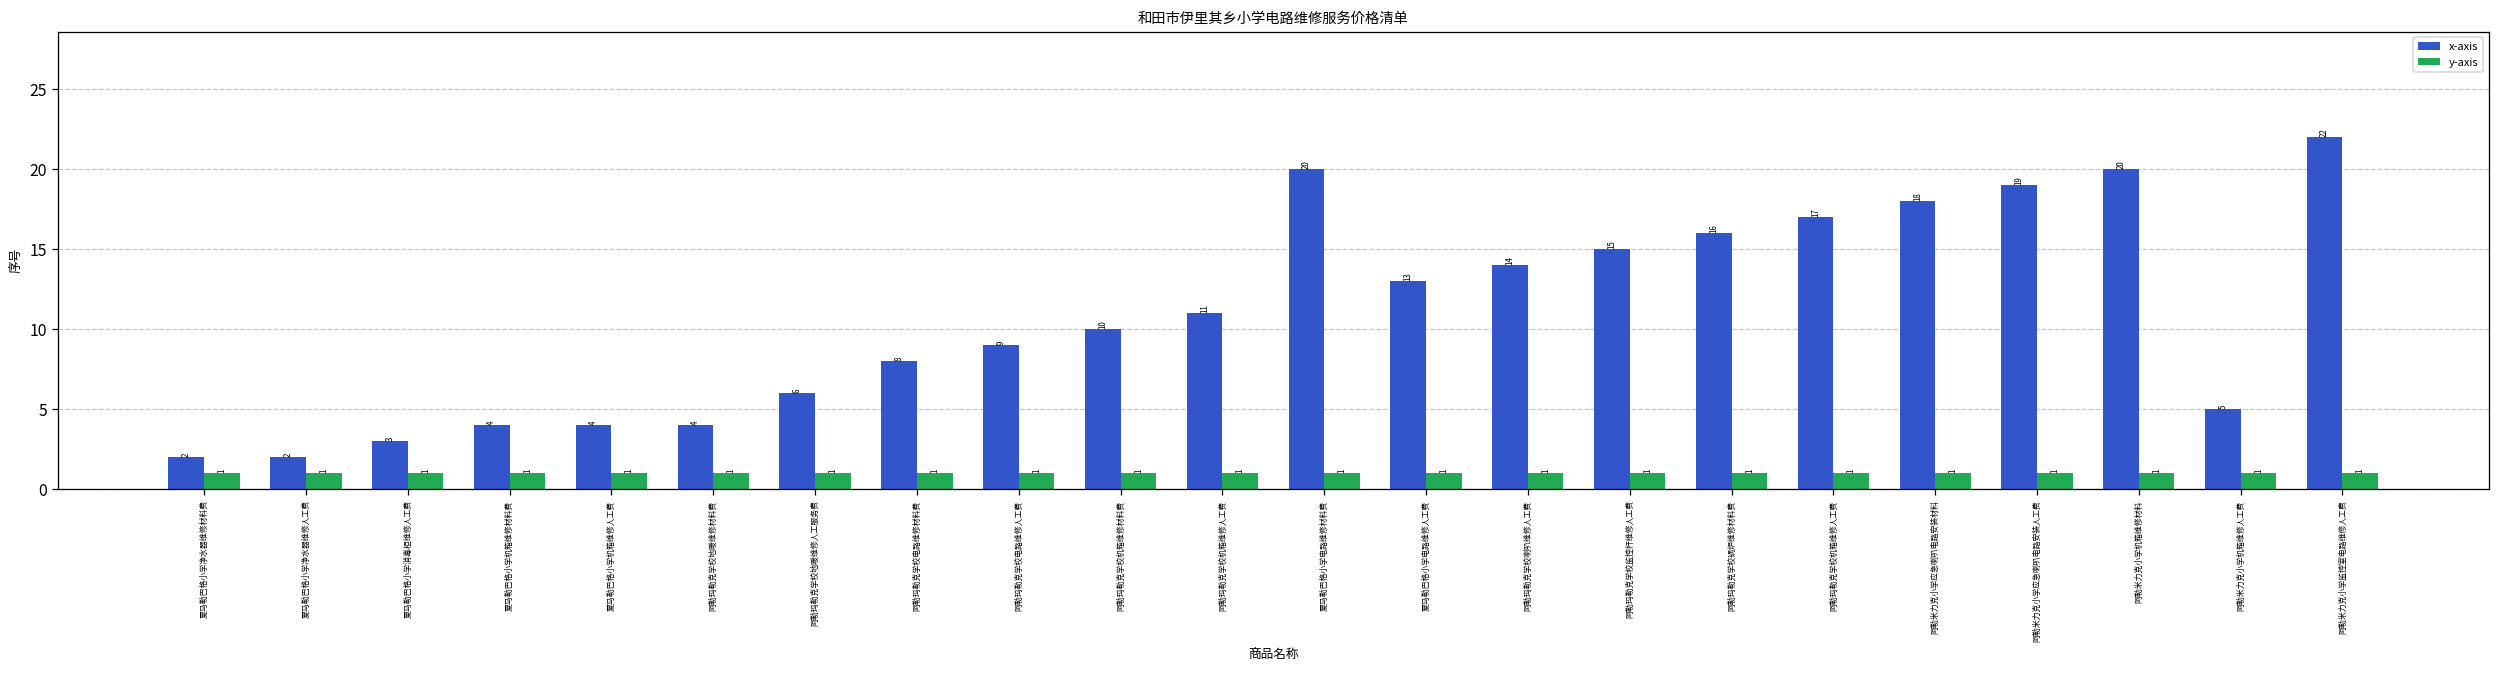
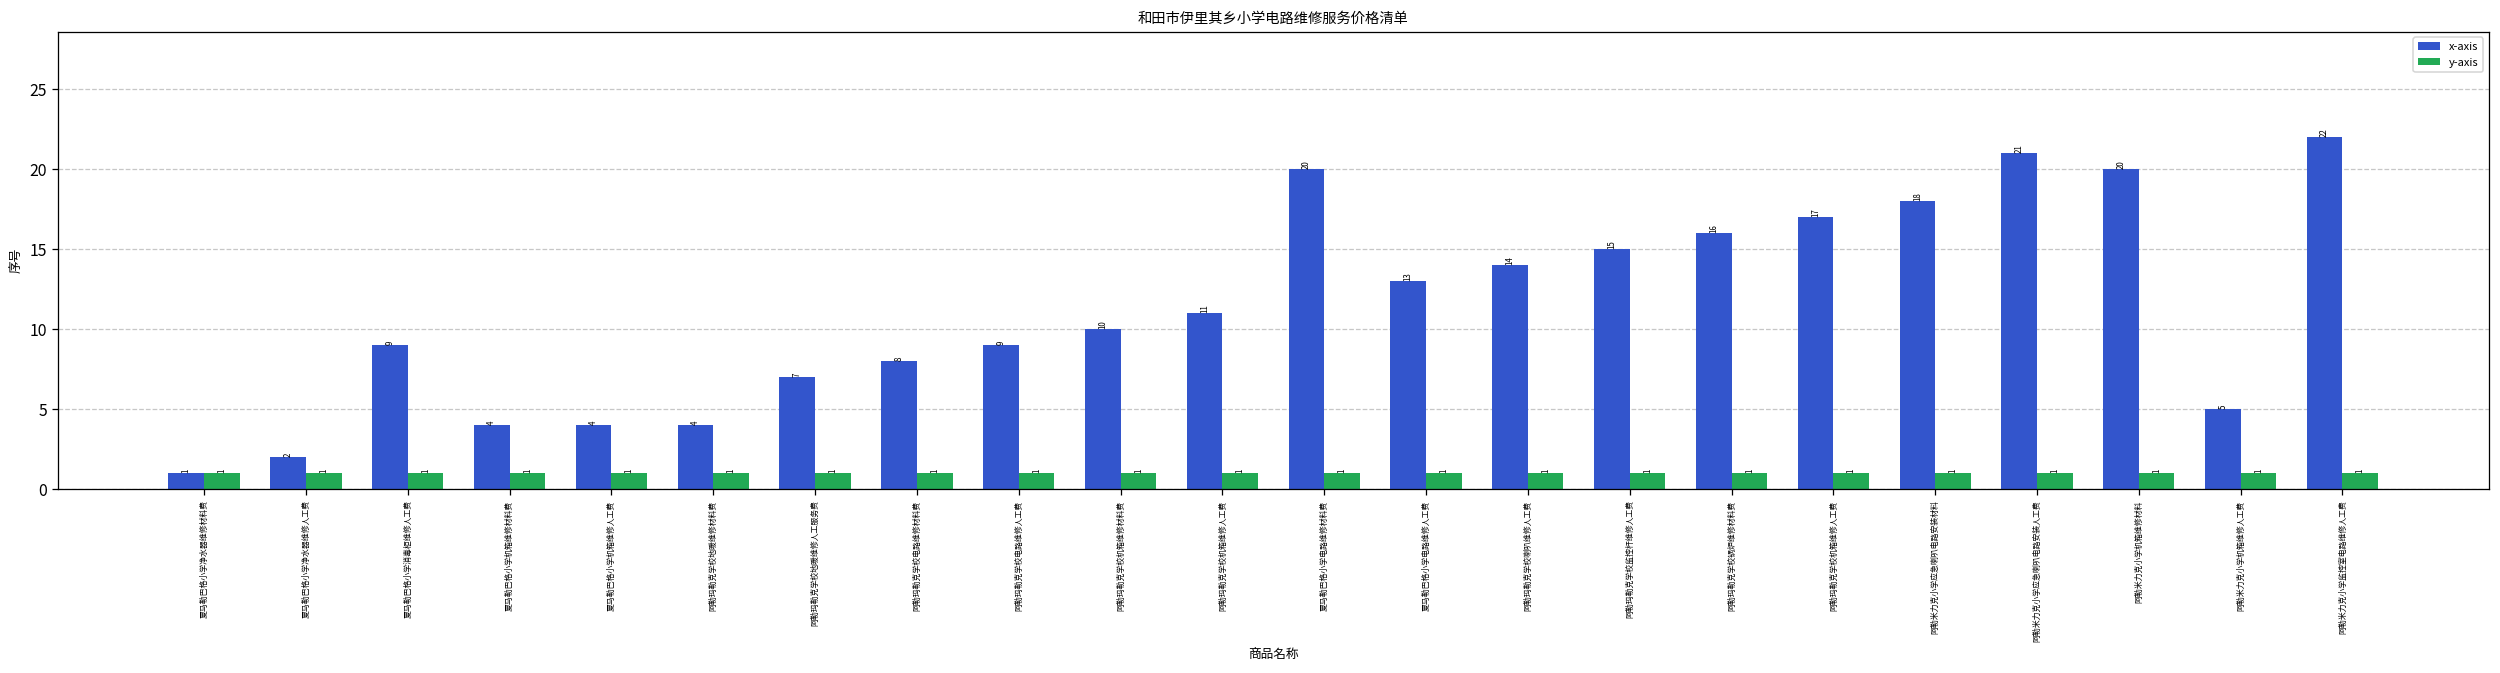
x-axis, 夏马勒巴格小学净水器维修材料费: 2 -> 1
x-axis, 夏马勒巴格小学消毒柜维修人工费: 3 -> 9
x-axis, 阿勒玛勒克学校地暖维修人工服务费: 6 -> 7
x-axis, 阿勒米力克小学应急喇叭电路安装人工费: 19 -> 21
